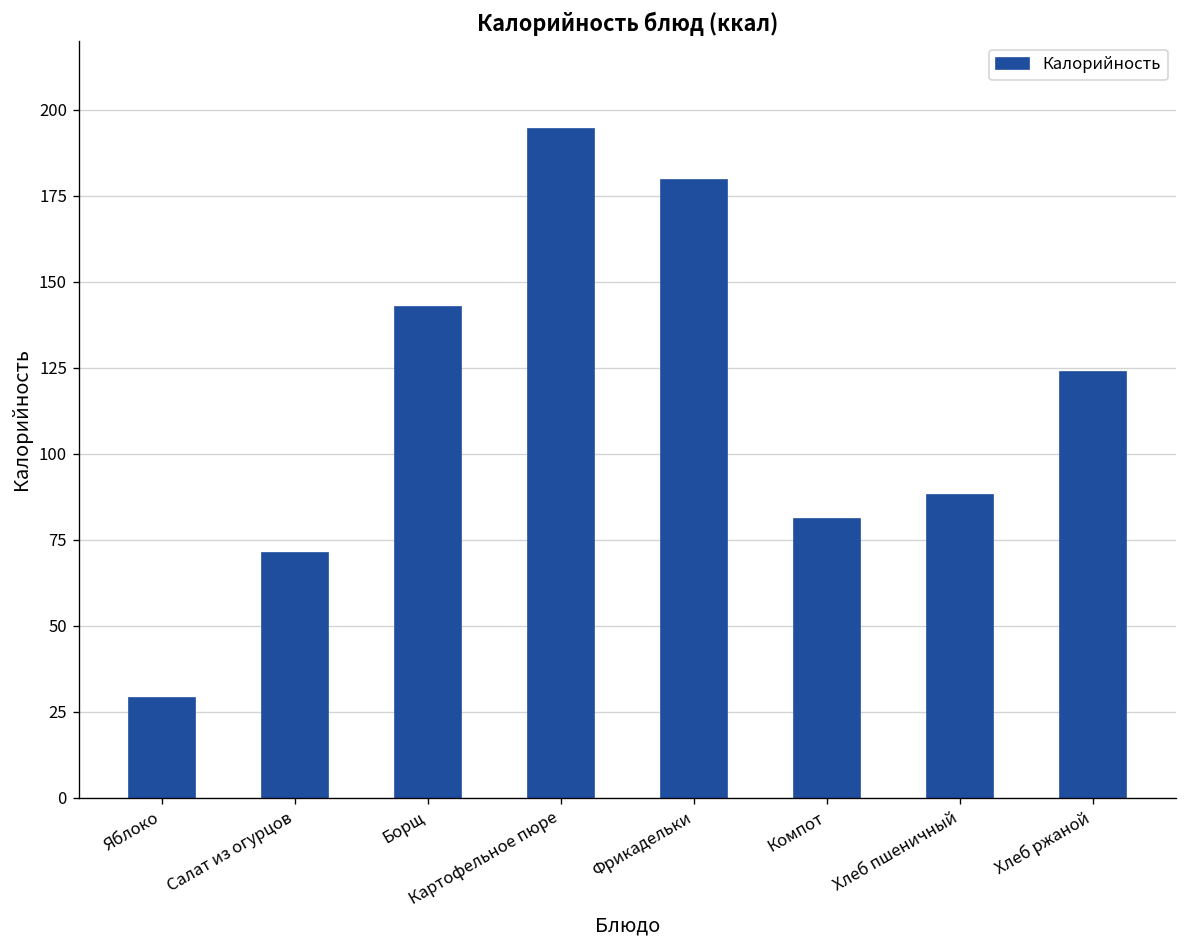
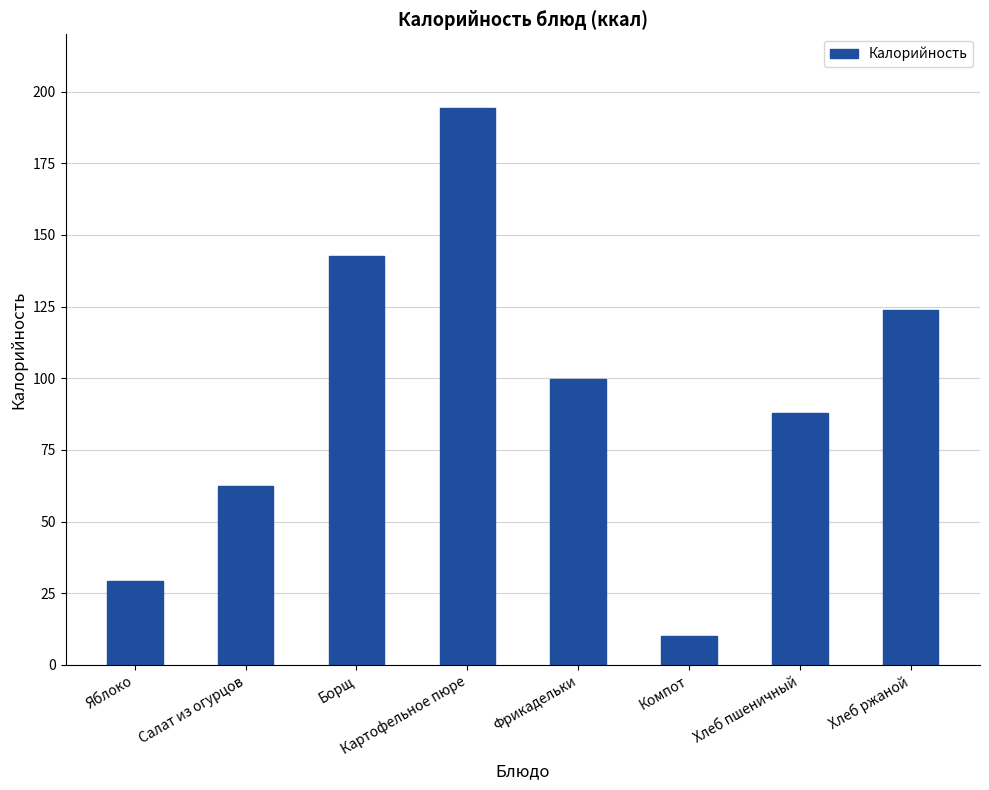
Салат из огурцов: 71 -> 62
Фрикадельки: 180 -> 100
Компот: 81 -> 10
